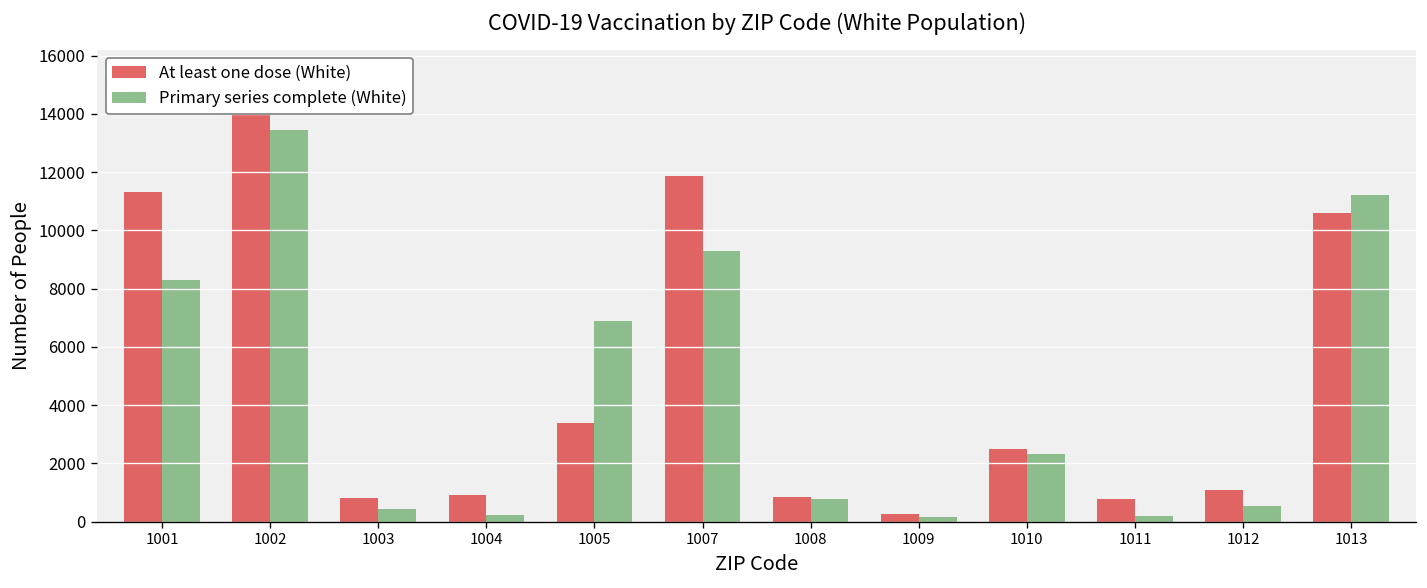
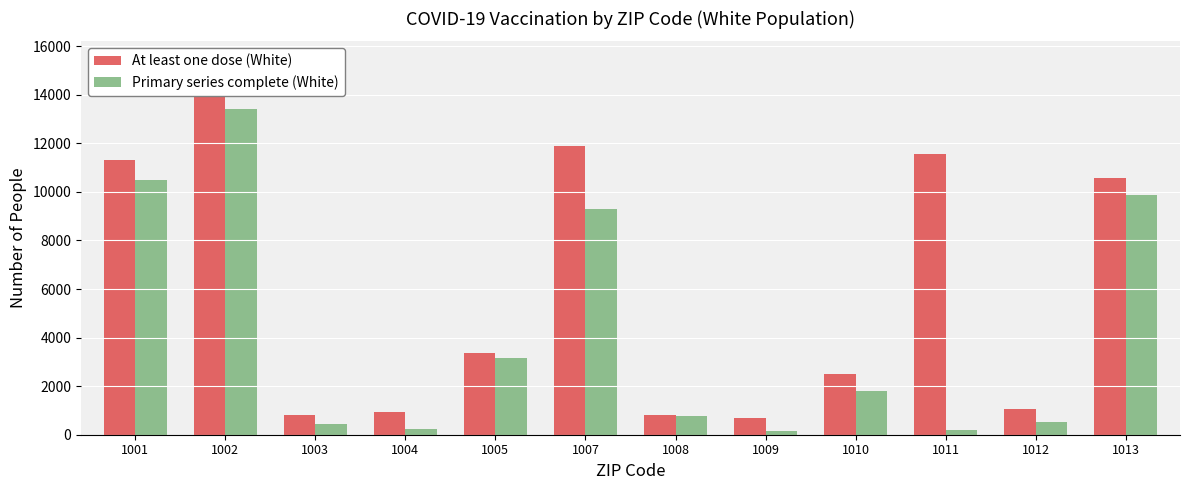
Primary series complete (White), 1001: 8300 -> 10500
Primary series complete (White), 1005: 6900 -> 3200
At least one dose (White), 1009: 300 -> 700
Primary series complete (White), 1010: 2300 -> 1800
At least one dose (White), 1011: 800 -> 11600
Primary series complete (White), 1013: 11200 -> 9900
